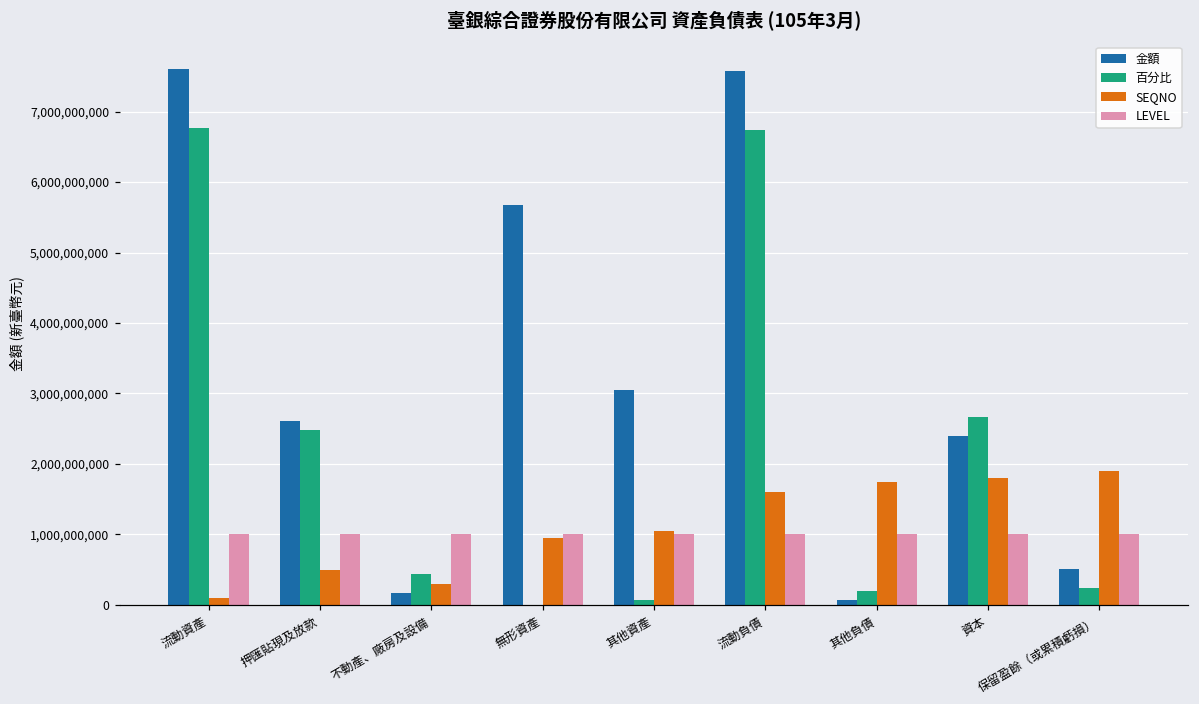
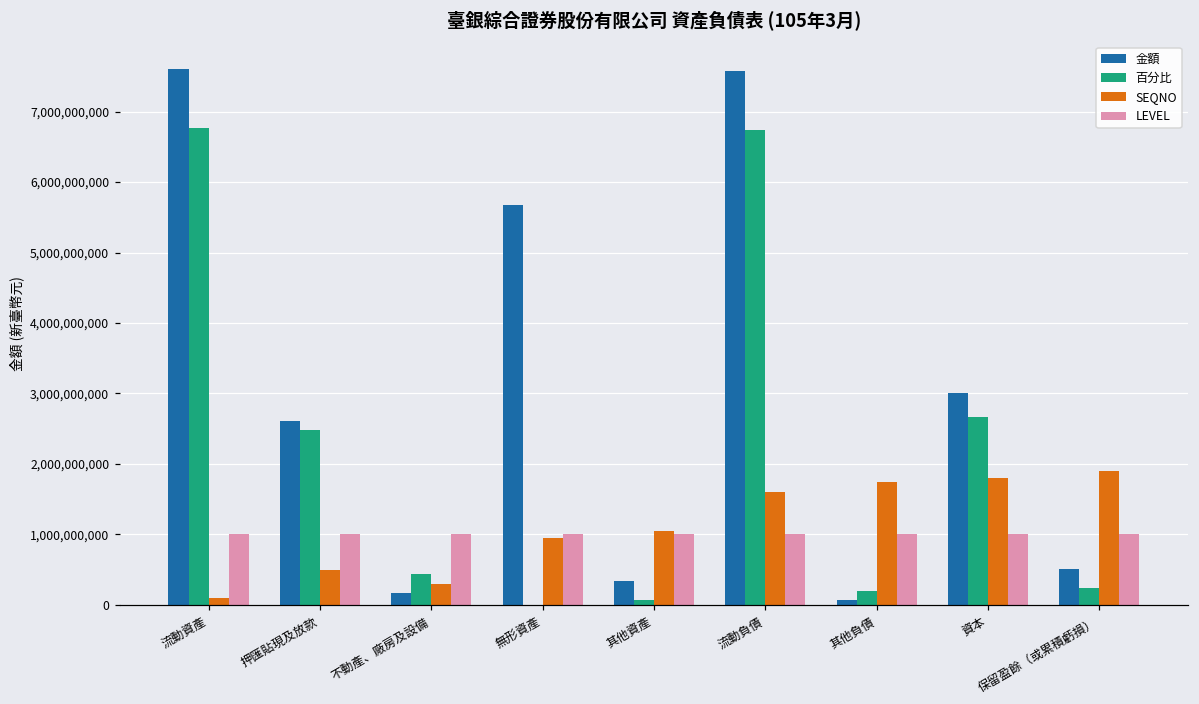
金額, 其他資產: 3,100,000,000 -> 300,000,000
金額, 資本: 2,400,000,000 -> 3,000,000,000
